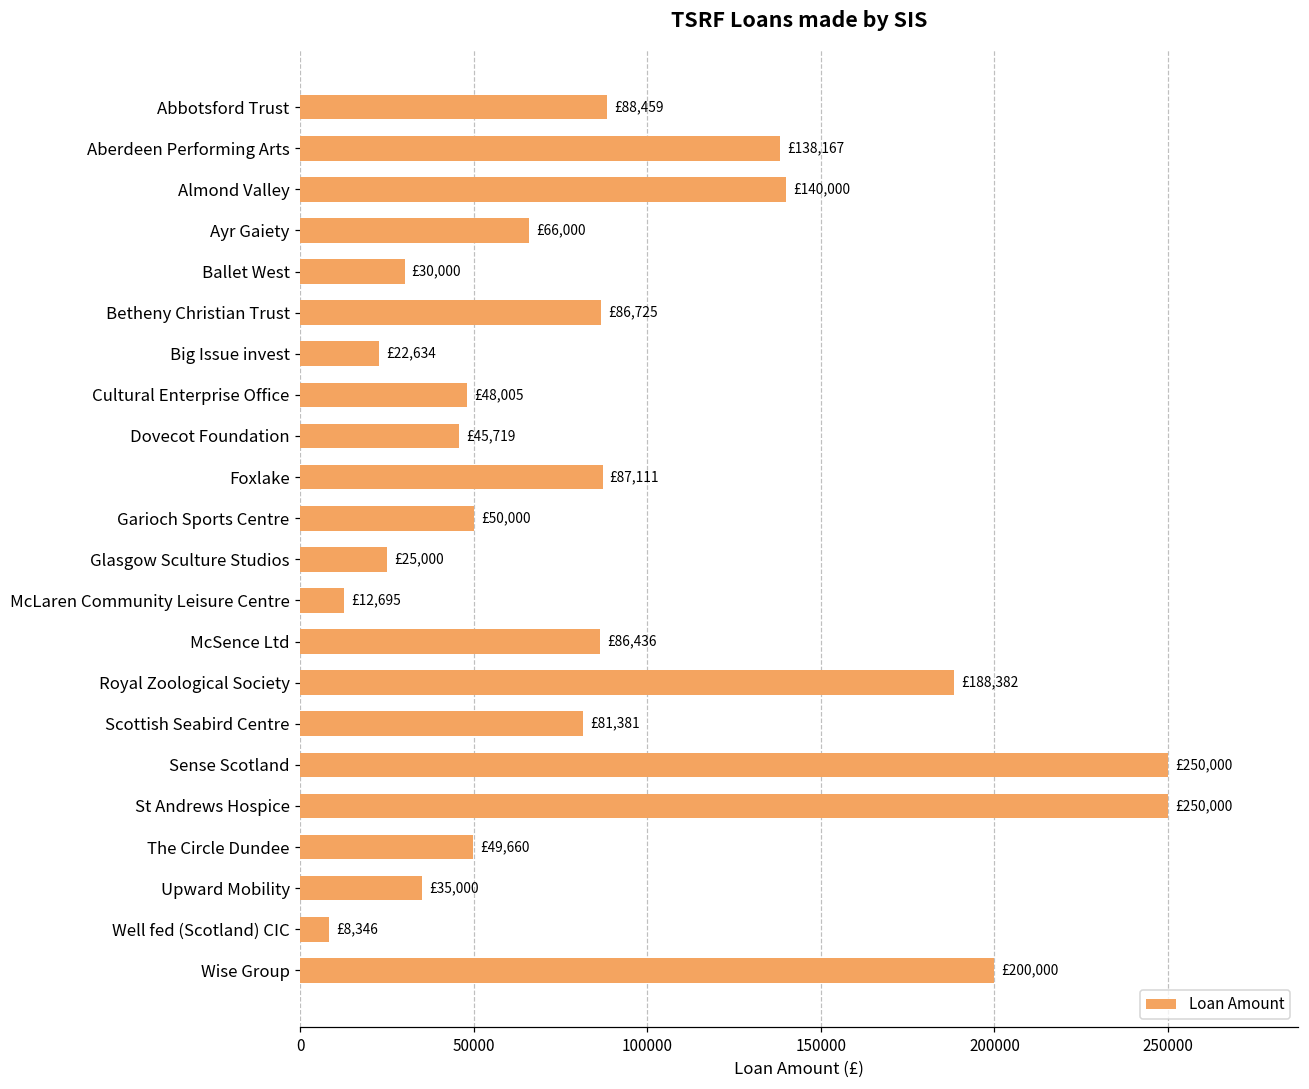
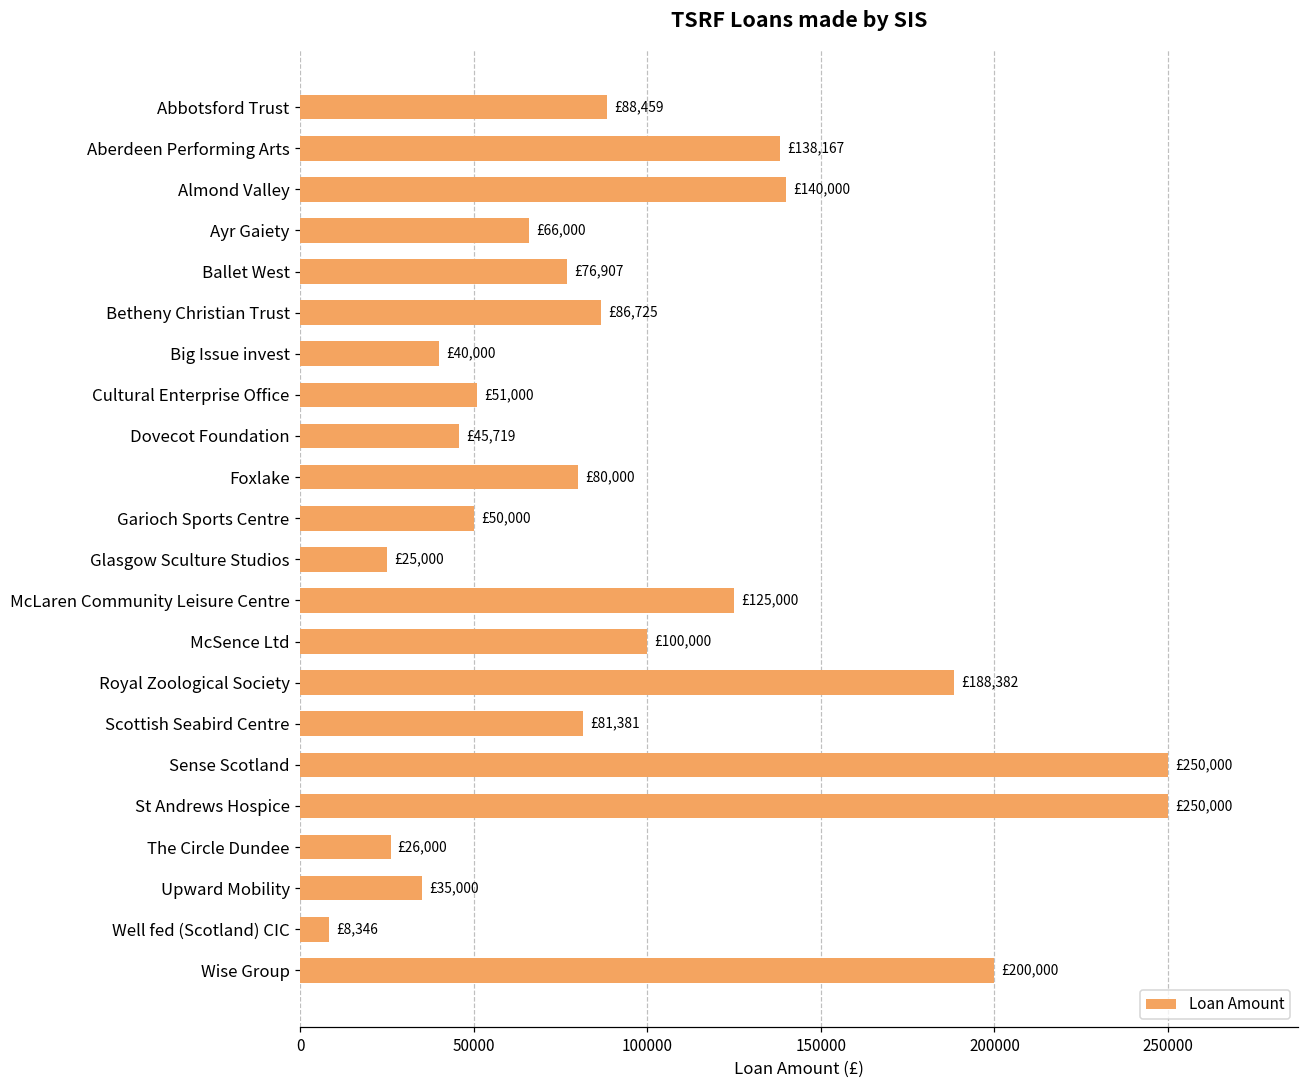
Ballet West: £30,000 -> £76,907
Big Issue invest: £22,634 -> £40,000
Cultural Enterprise Office: £48,005 -> £51,000
Foxlake: £87,111 -> £80,000
McLaren Community Leisure Centre: £12,695 -> £125,000
McSence Ltd: £86,436 -> £100,000
The Circle Dundee: £49,660 -> £26,000
